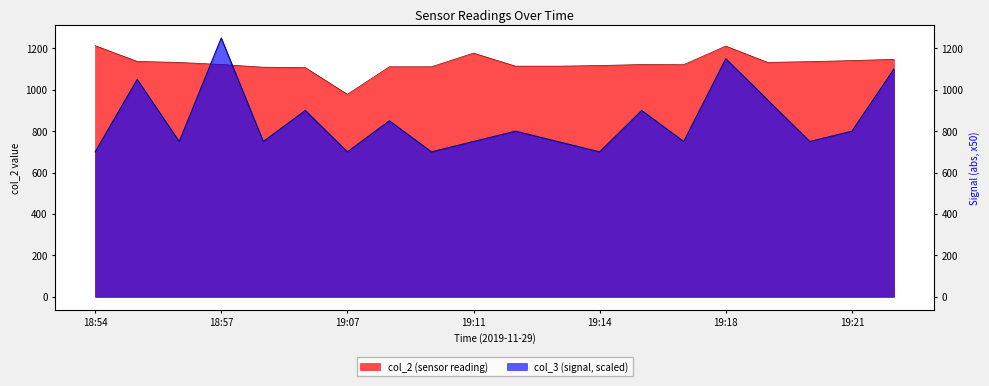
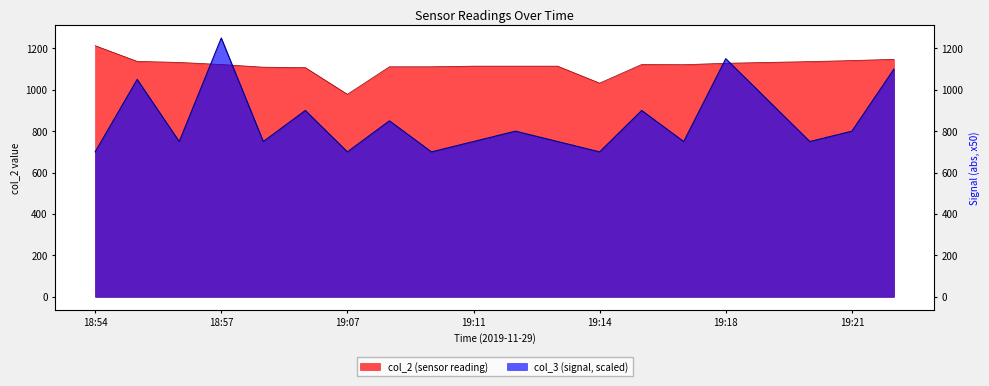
col_2 (sensor reading), 19:11: 1180 -> 1110
col_2 (sensor reading), 19:14: 1120 -> 1030
col_2 (sensor reading), 19:18: 1210 -> 1130
